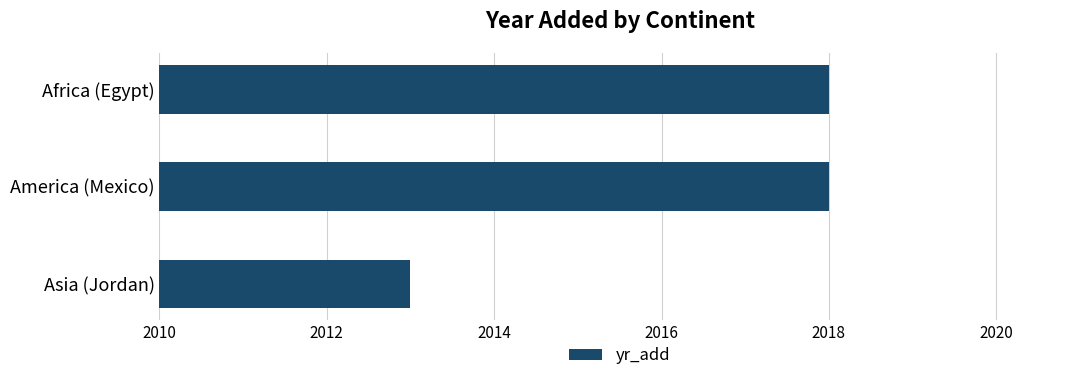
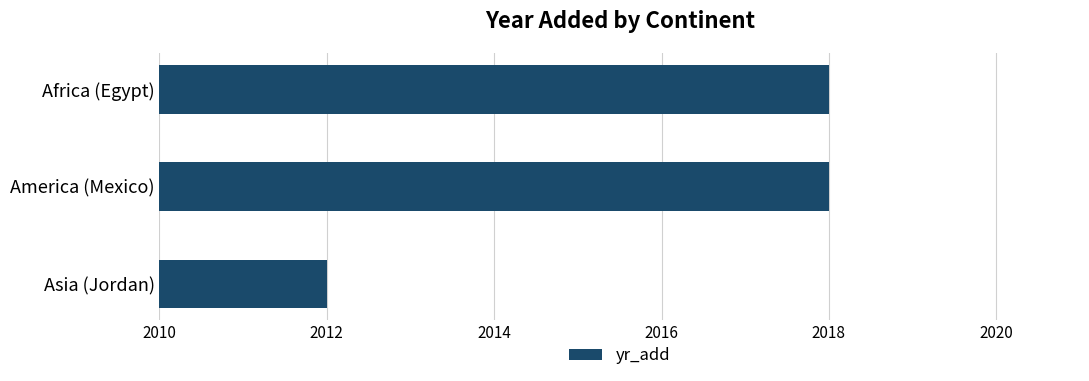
Asia (Jordan): 2013 -> 2012
